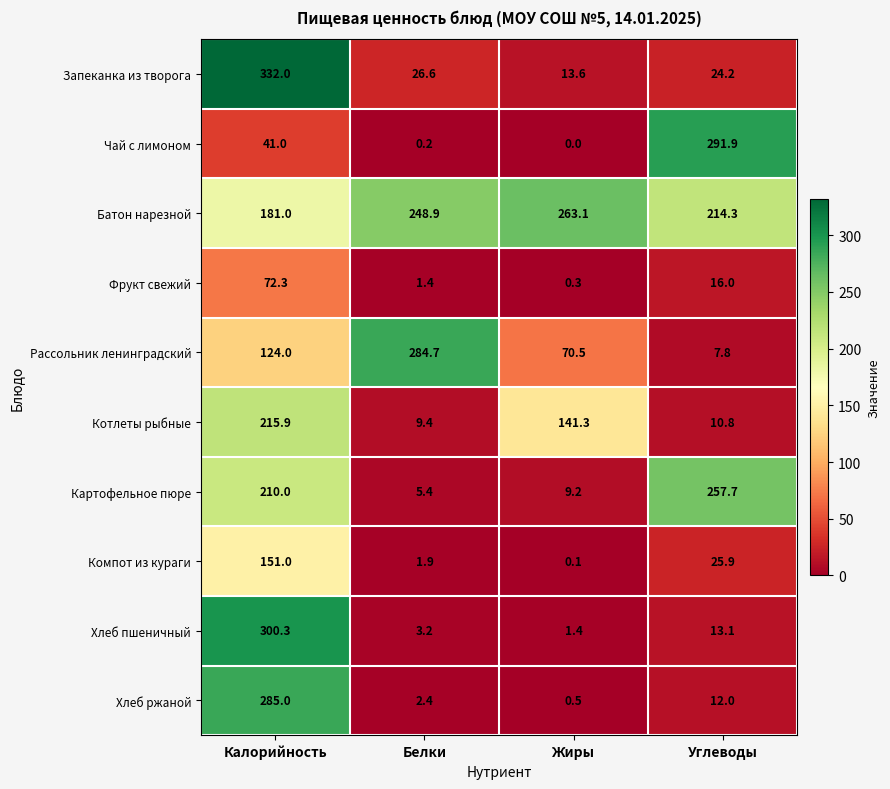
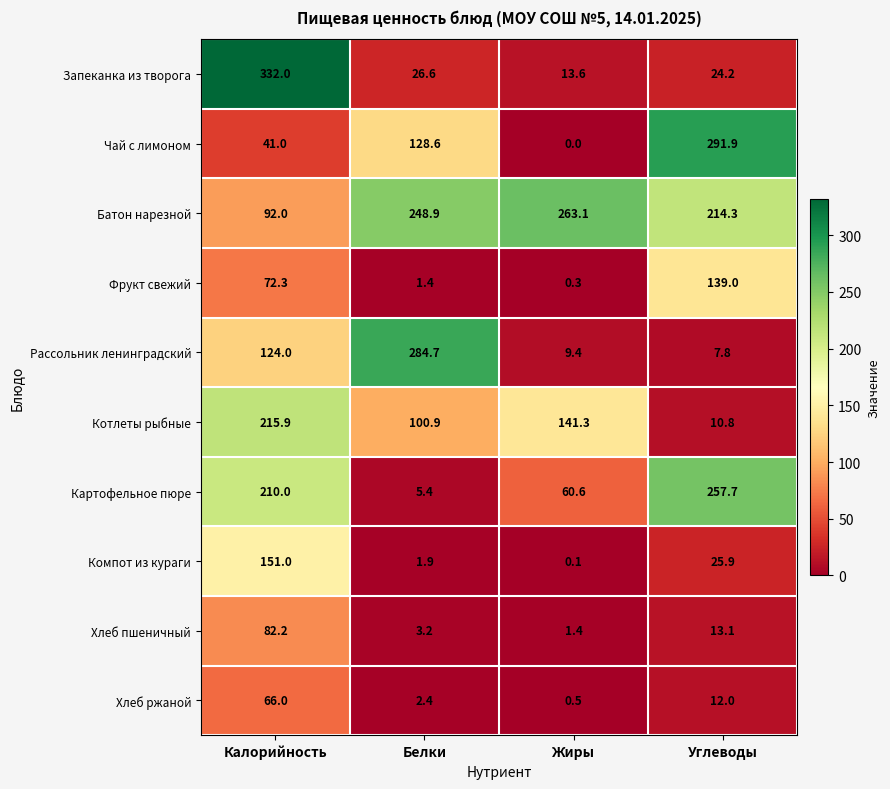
Чай с лимоном, Белки: 0.2 -> 128.6
Батон нарезной, Калорийность: 181.0 -> 92.0
Фрукт свежий, Углеводы: 16.0 -> 139.0
Рассольник ленинградский, Жиры: 70.5 -> 9.4
Котлеты рыбные, Белки: 9.4 -> 100.9
Картофельное пюре, Жиры: 9.2 -> 60.6
Хлеб пшеничный, Калорийность: 300.3 -> 82.2
Хлеб ржаной, Калорийность: 285.0 -> 66.0
